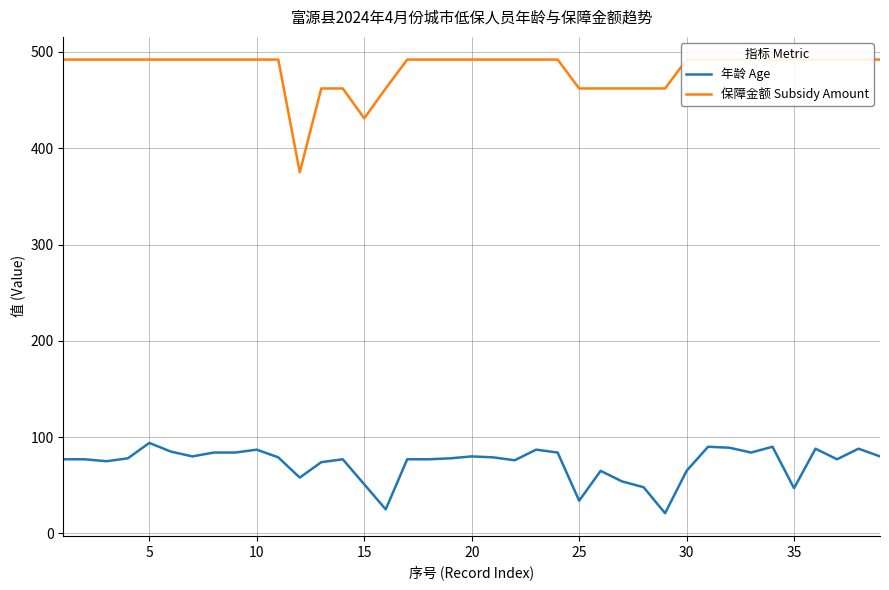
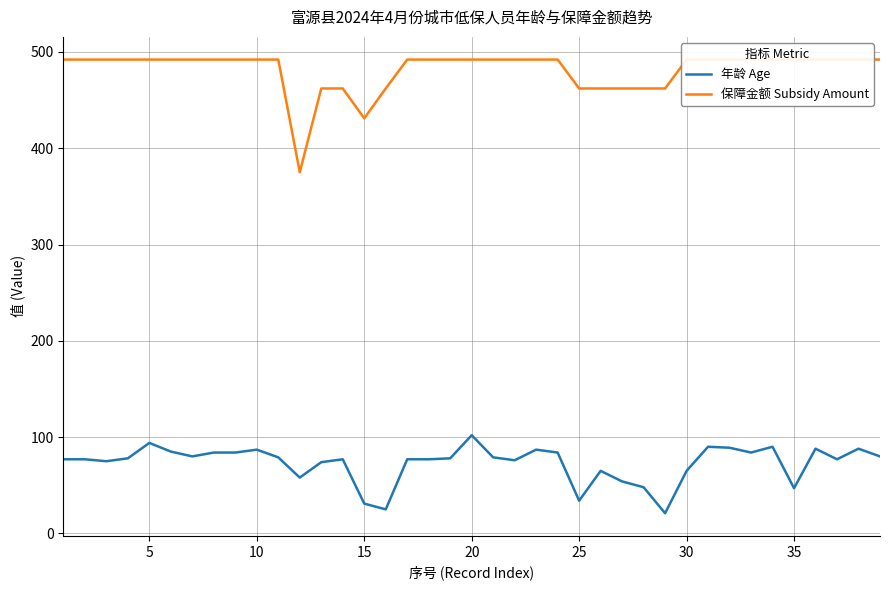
年龄 Age, 15: 50 -> 30
年龄 Age, 20: 80 -> 100
